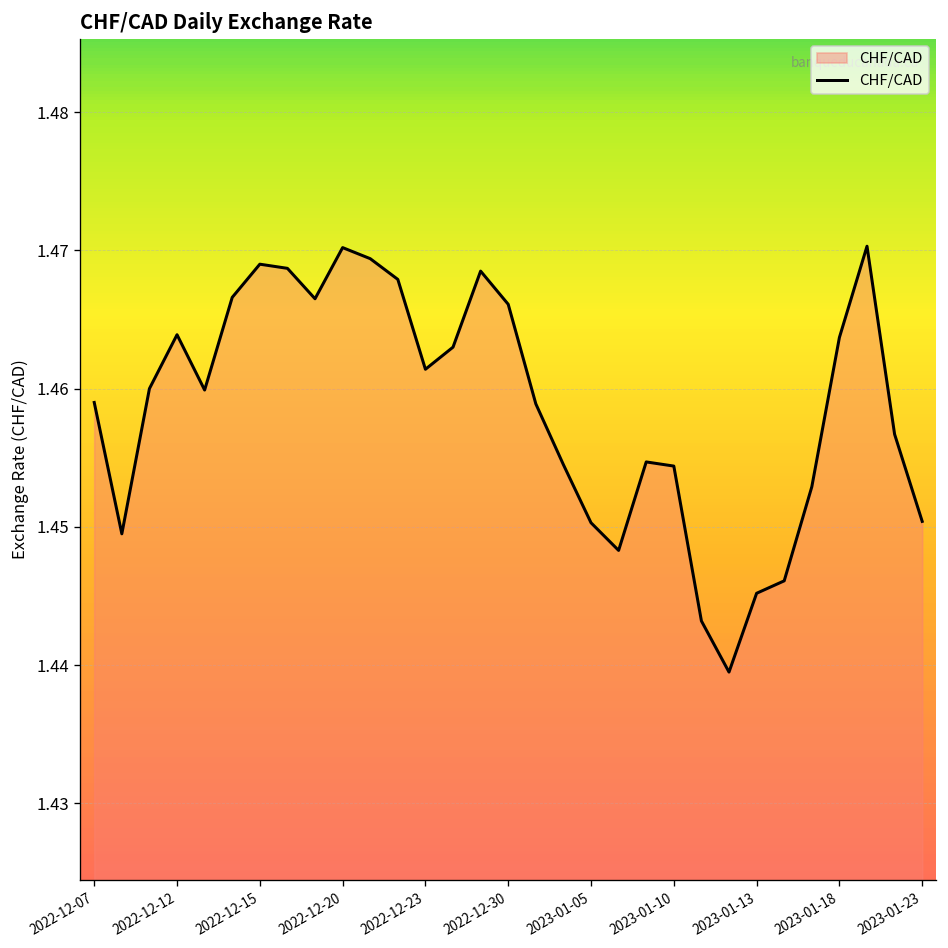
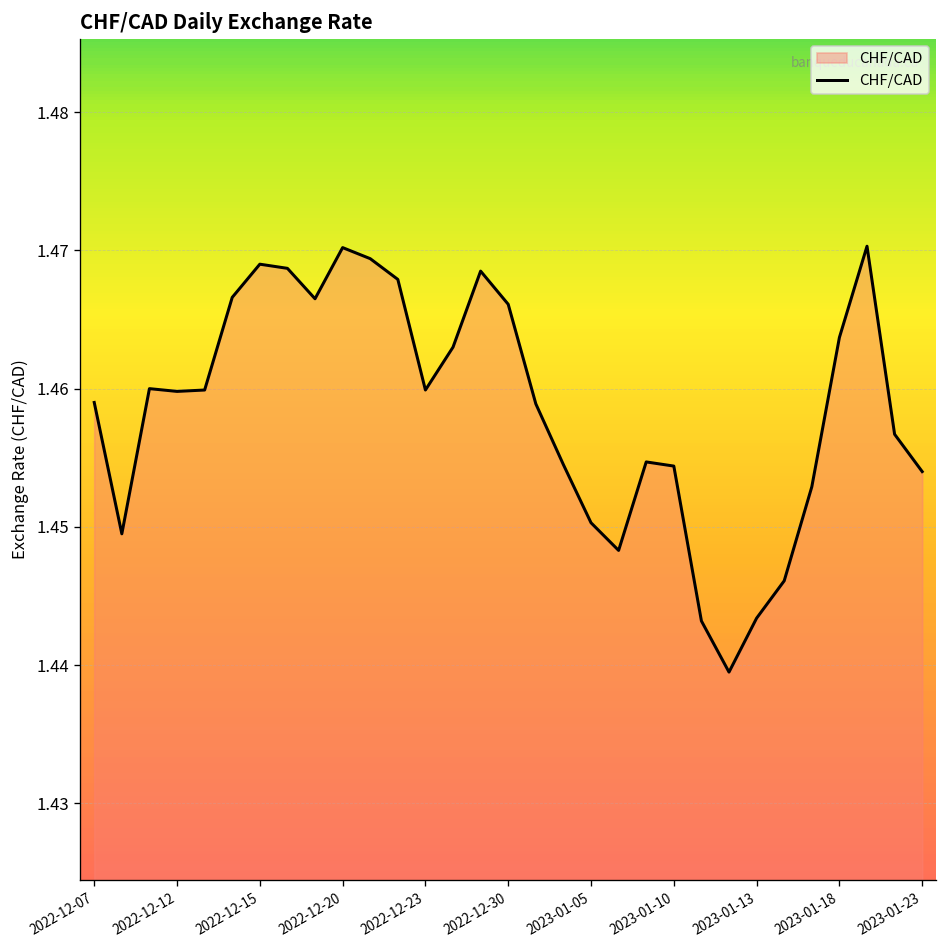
2022-12-12: 1.4639 -> 1.4598
2022-12-23: 1.4614 -> 1.4599
2023-01-13: 1.4452 -> 1.4434
2023-01-23: 1.4504 -> 1.4540
